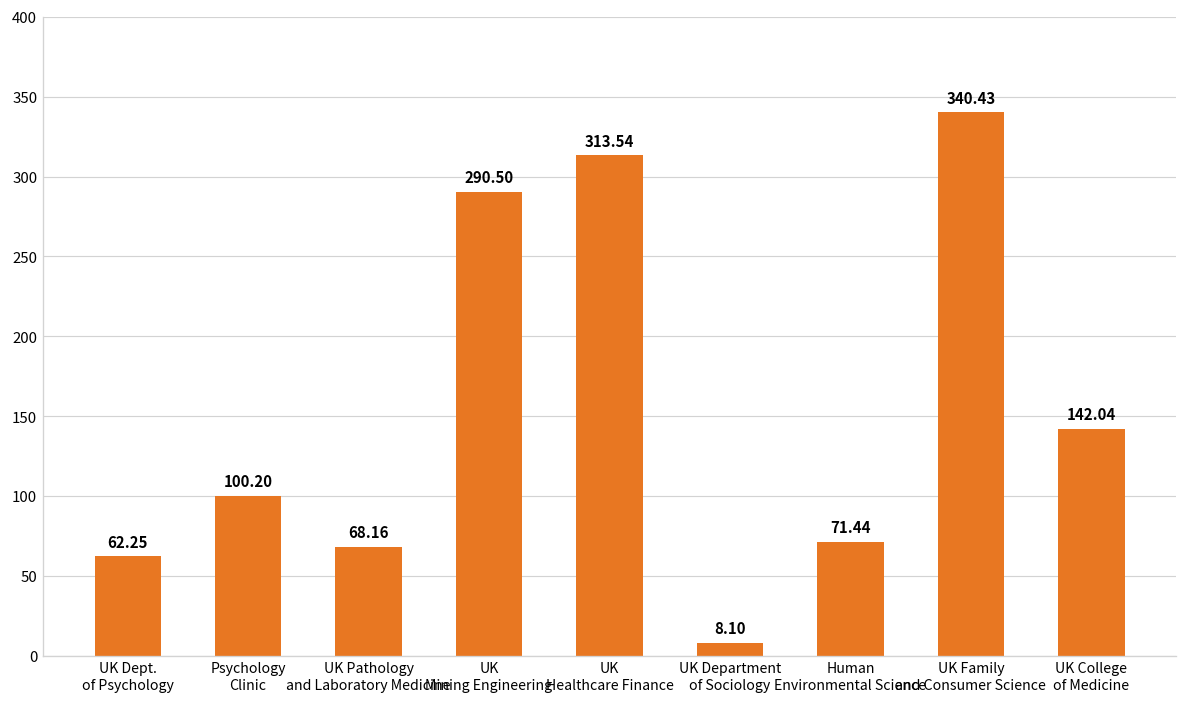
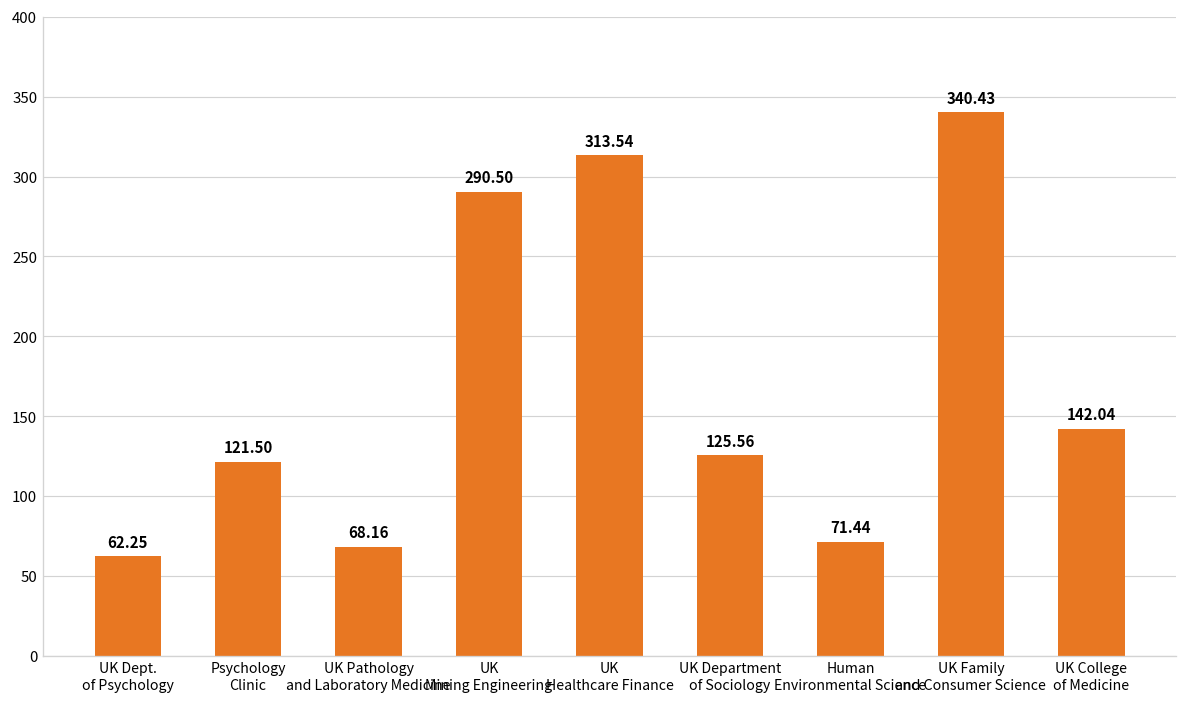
Psychology Clinic: 100.20 -> 121.50
UK Department of Sociology: 8.10 -> 125.56
